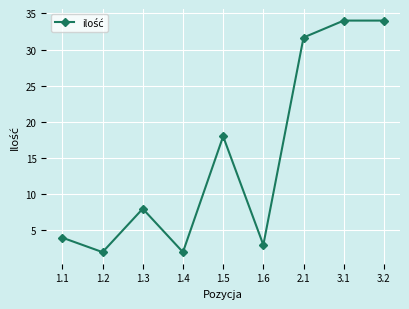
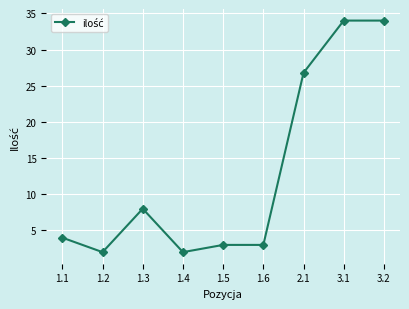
1.5: 18 -> 3
2.1: 32 -> 27
